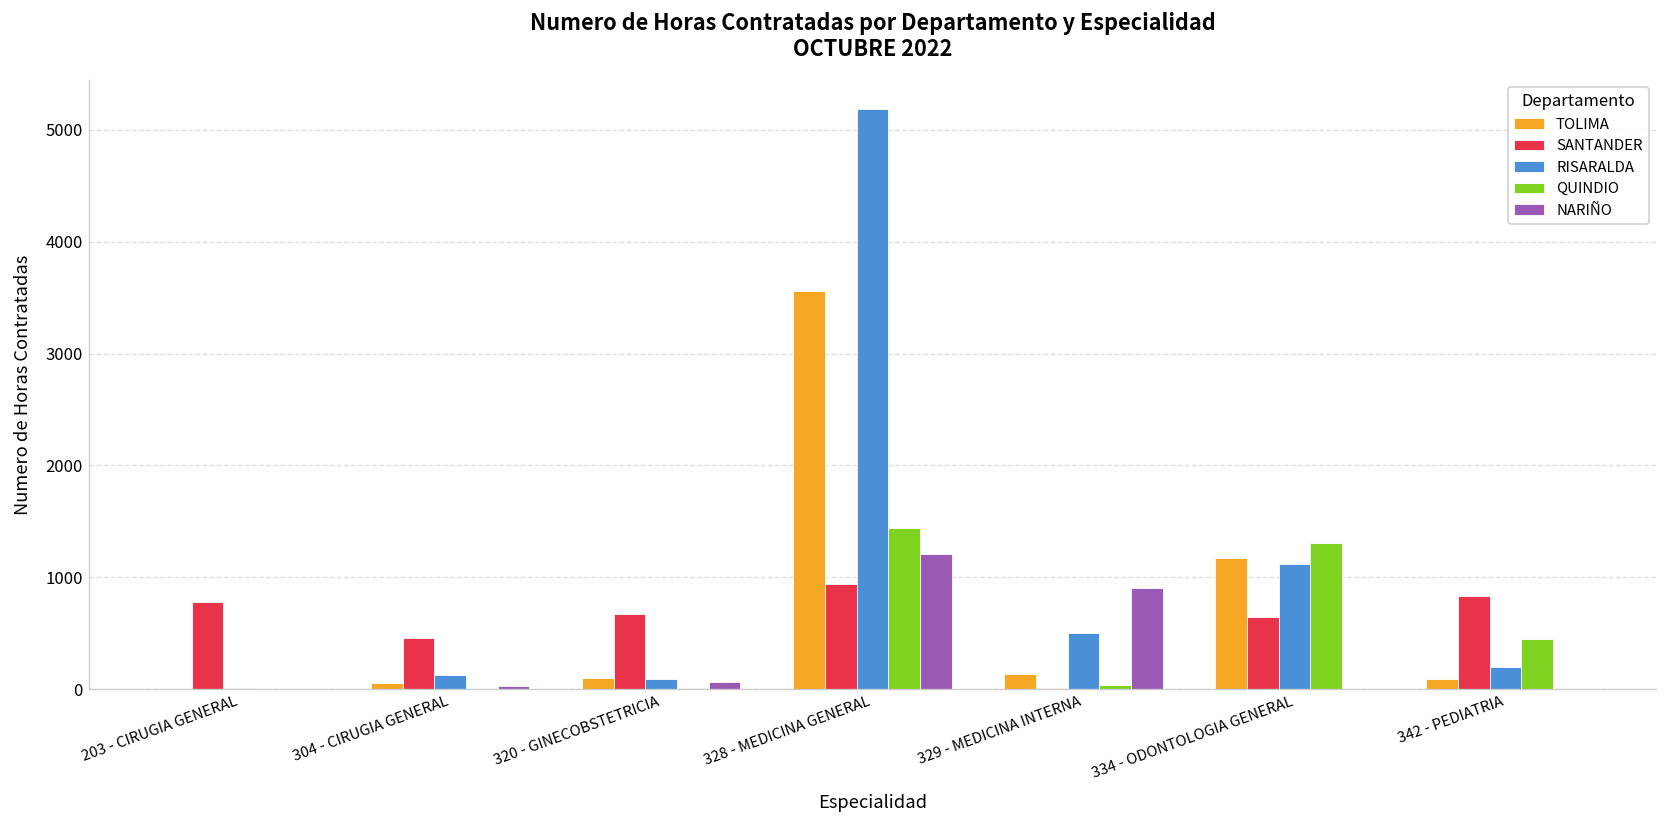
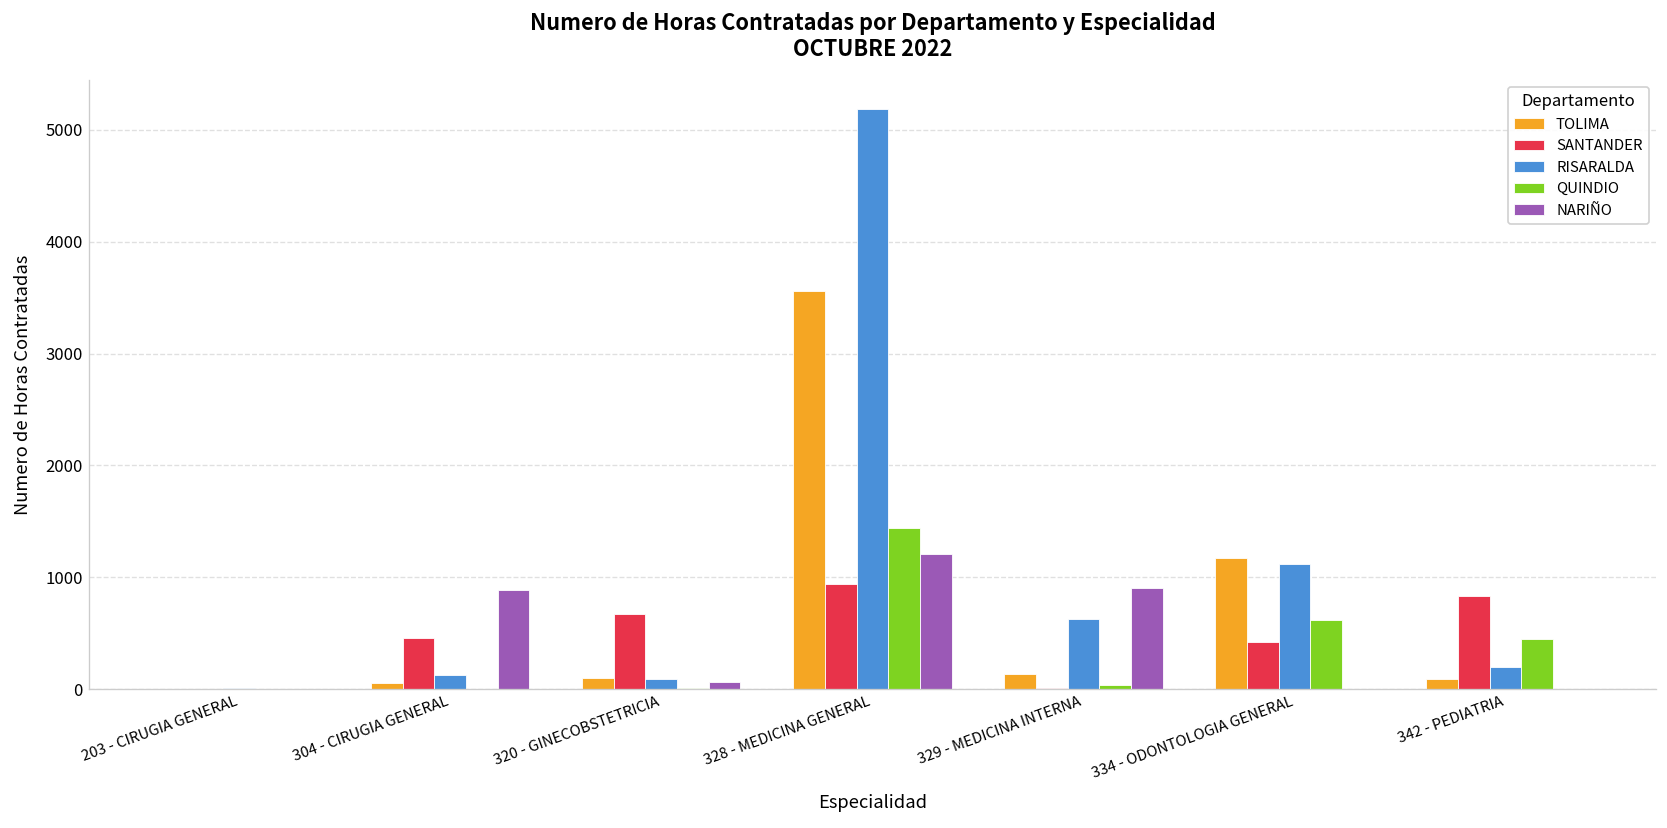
SANTANDER, 203 - CIRUGIA GENERAL: 800 -> 0
NARIÑO, 304 - CIRUGIA GENERAL: 0 -> 900
RISARALDA, 329 - MEDICINA INTERNA: 500 -> 600
SANTANDER, 334 - ODONTOLOGIA GENERAL: 600 -> 400
QUINDIO, 334 - ODONTOLOGIA GENERAL: 1300 -> 600
